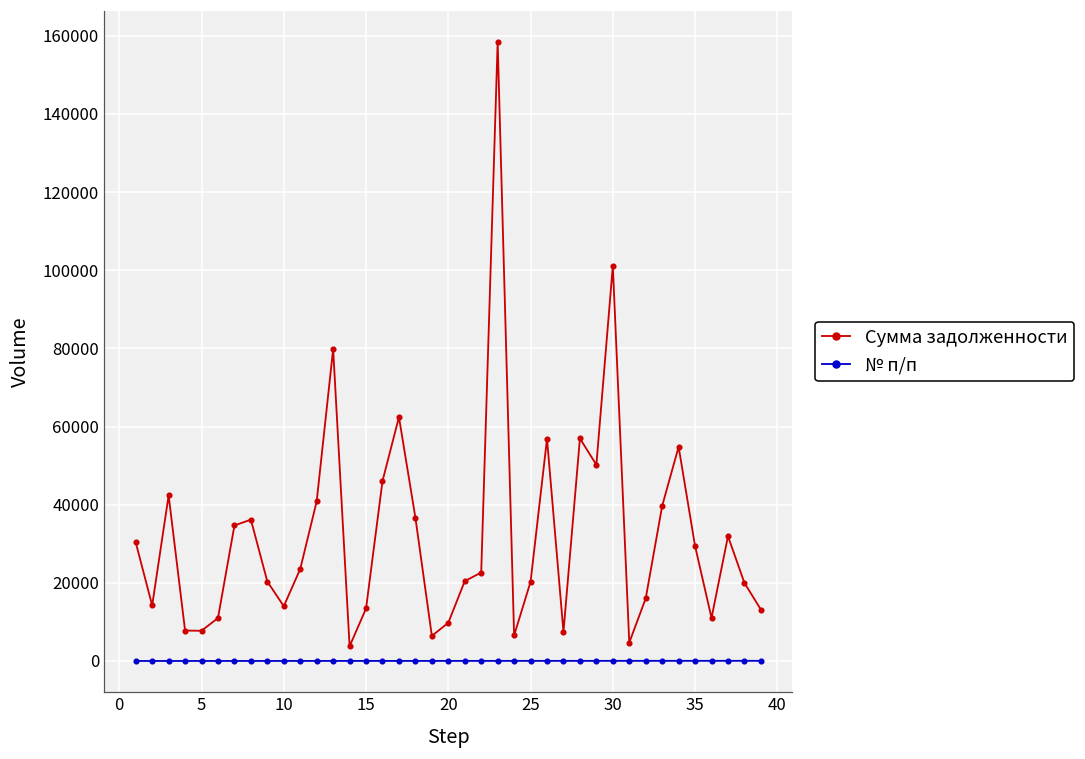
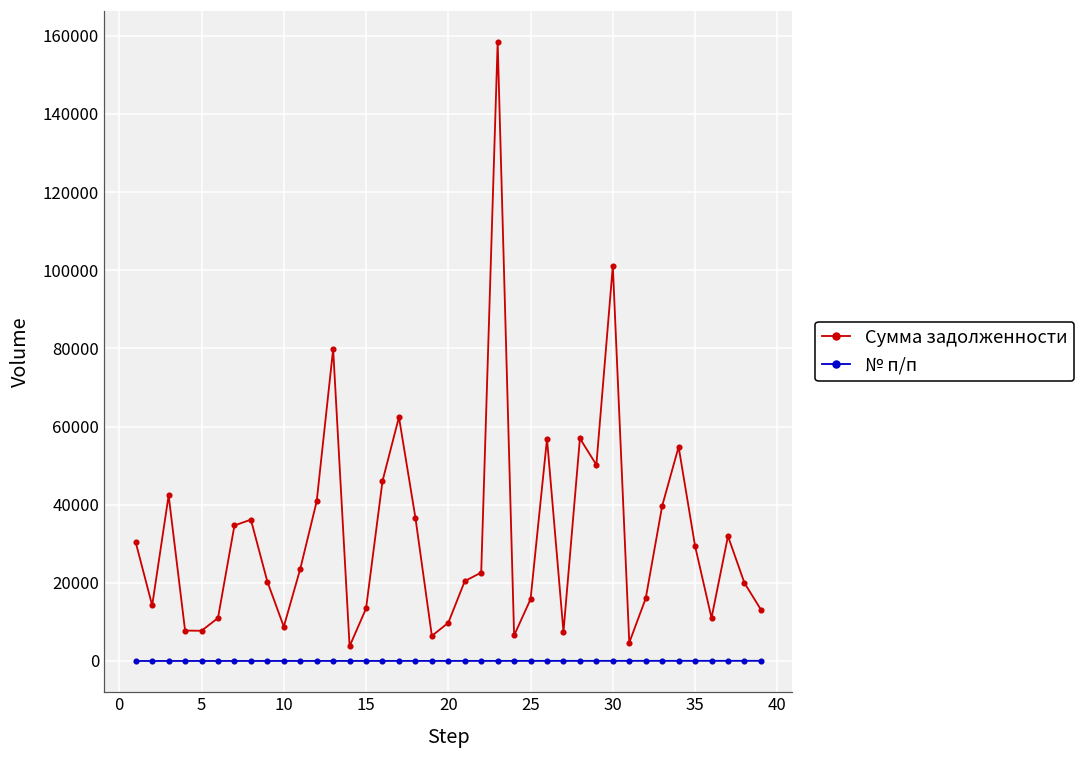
Сумма задолженности, 10: 14000 -> 9000
Сумма задолженности, 25: 20000 -> 16000
